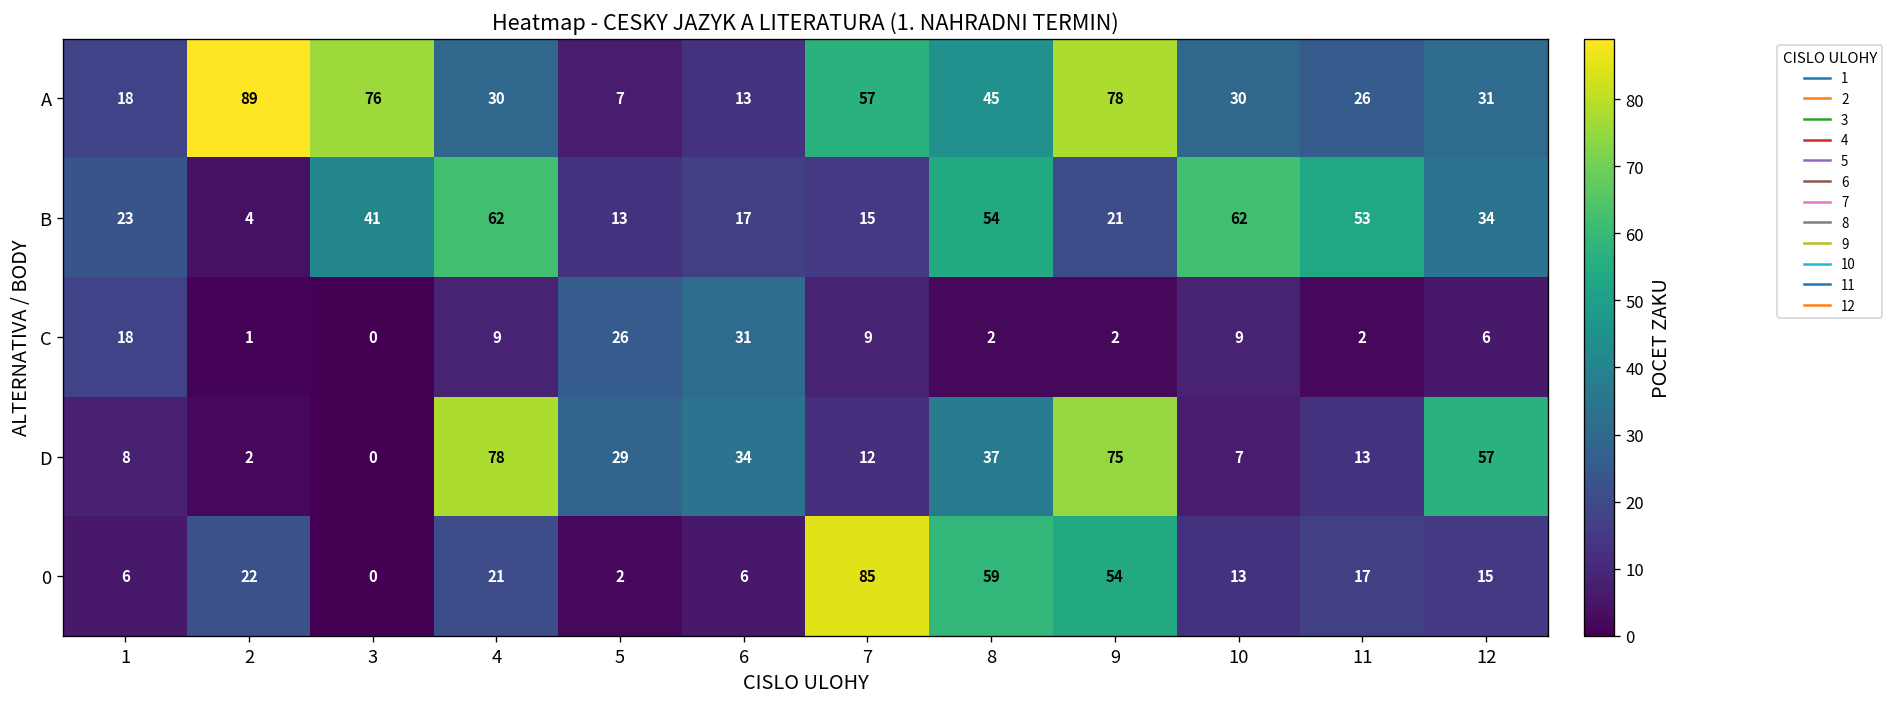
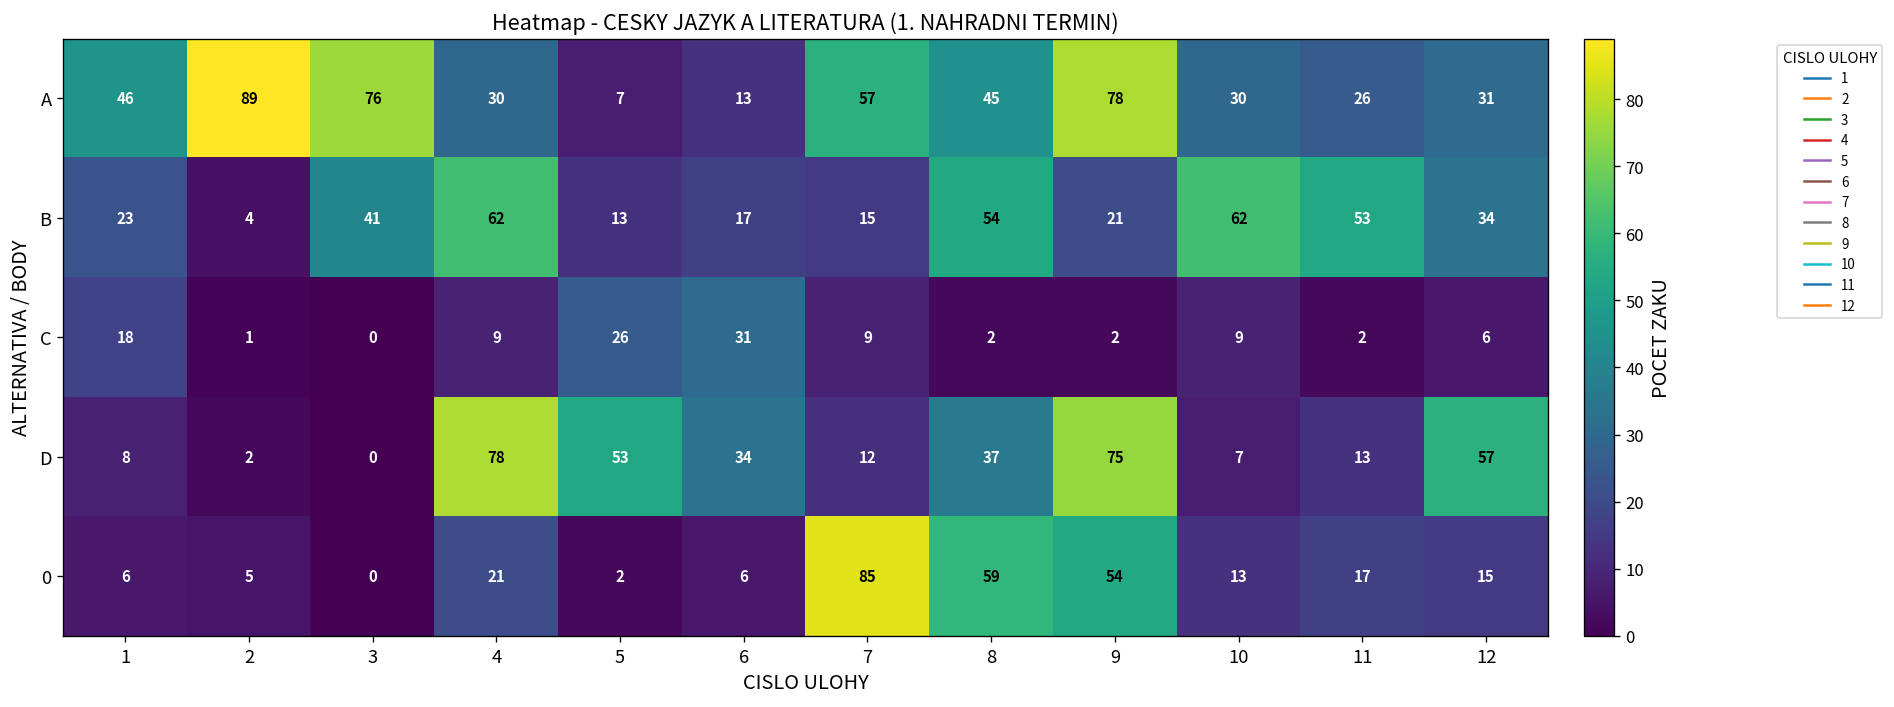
A, 1: 18 -> 46
D, 5: 29 -> 53
0, 2: 22 -> 5
